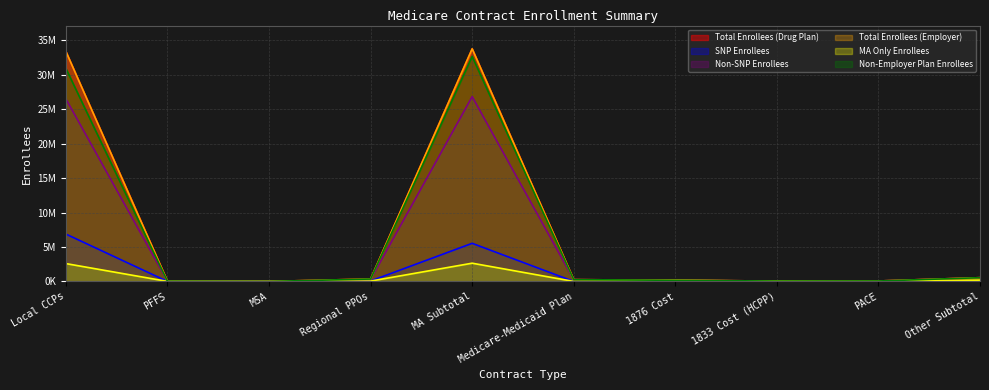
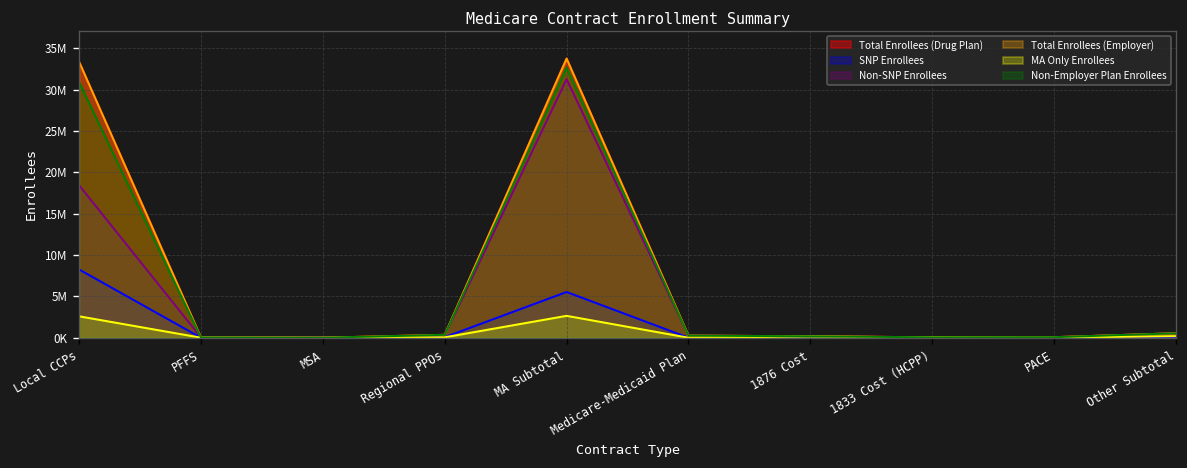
SNP Enrollees, Local CCPs: 7000000 -> 8000000
Non-SNP Enrollees, Local CCPs: 27000000 -> 18000000
Non-SNP Enrollees, MA Subtotal: 27000000 -> 31000000
